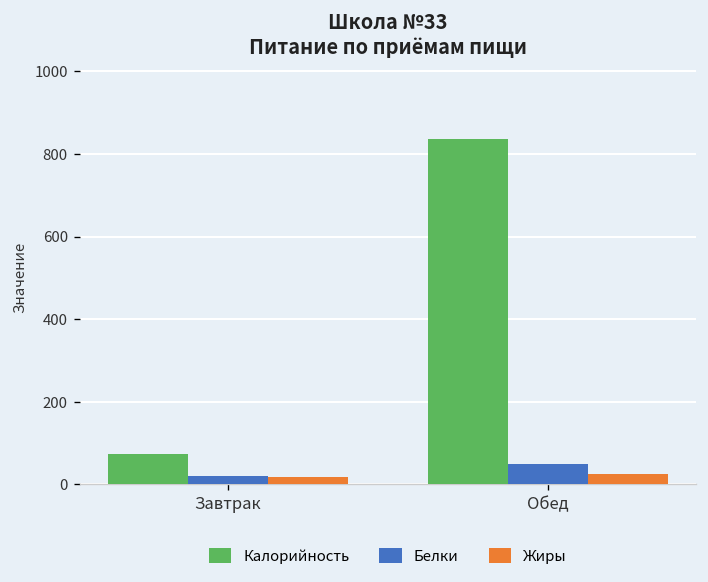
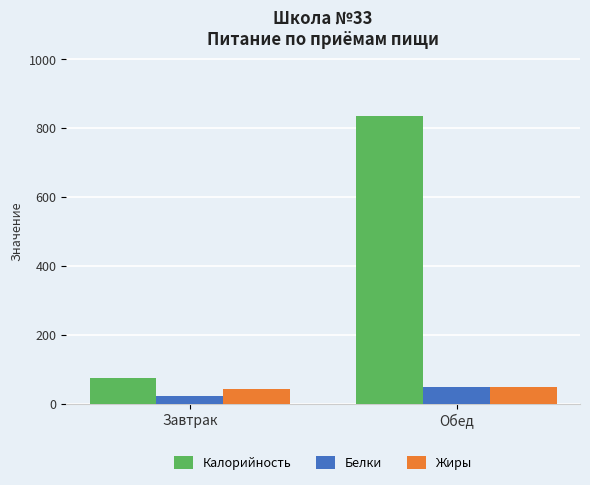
Жиры, Завтрак: 20 -> 40
Жиры, Обед: 30 -> 50
